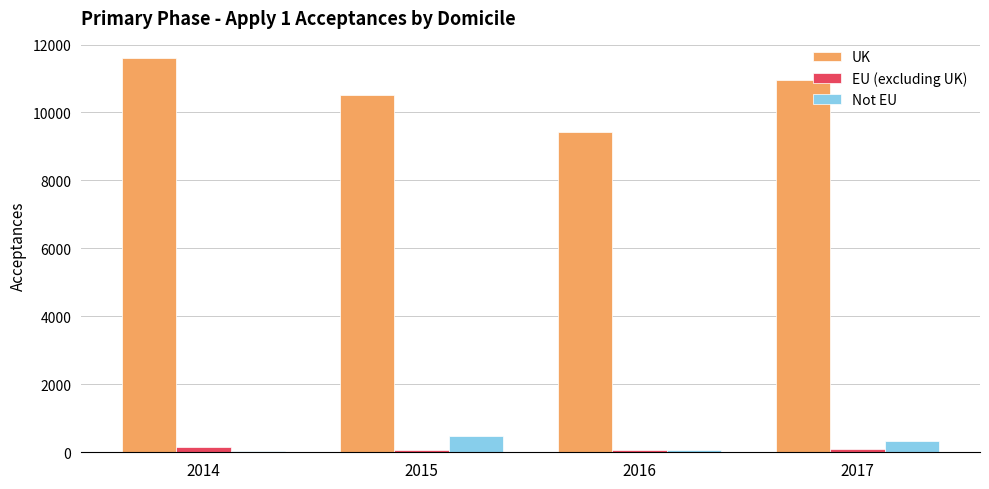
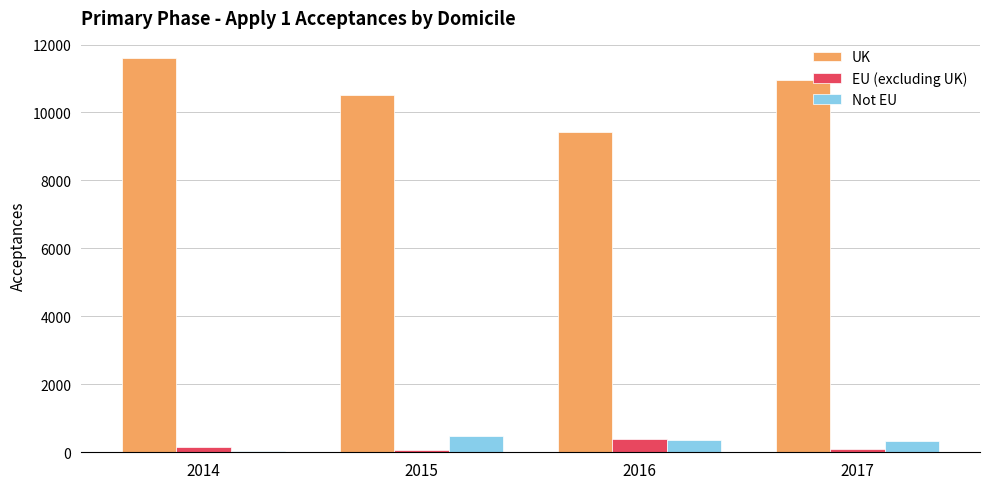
EU (excluding UK), 2016: 100 -> 400
Not EU, 2016: 100 -> 400
